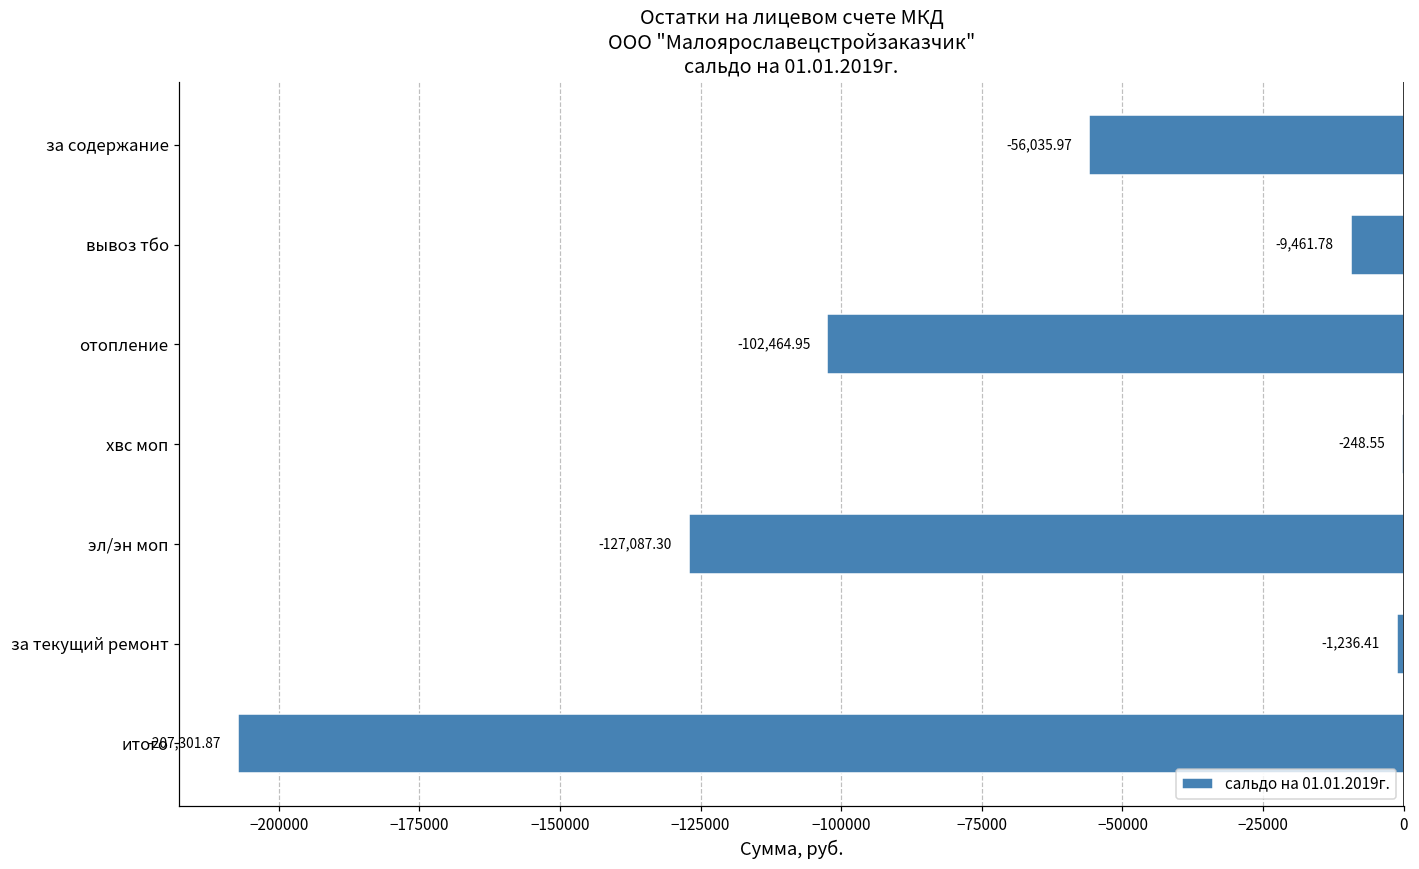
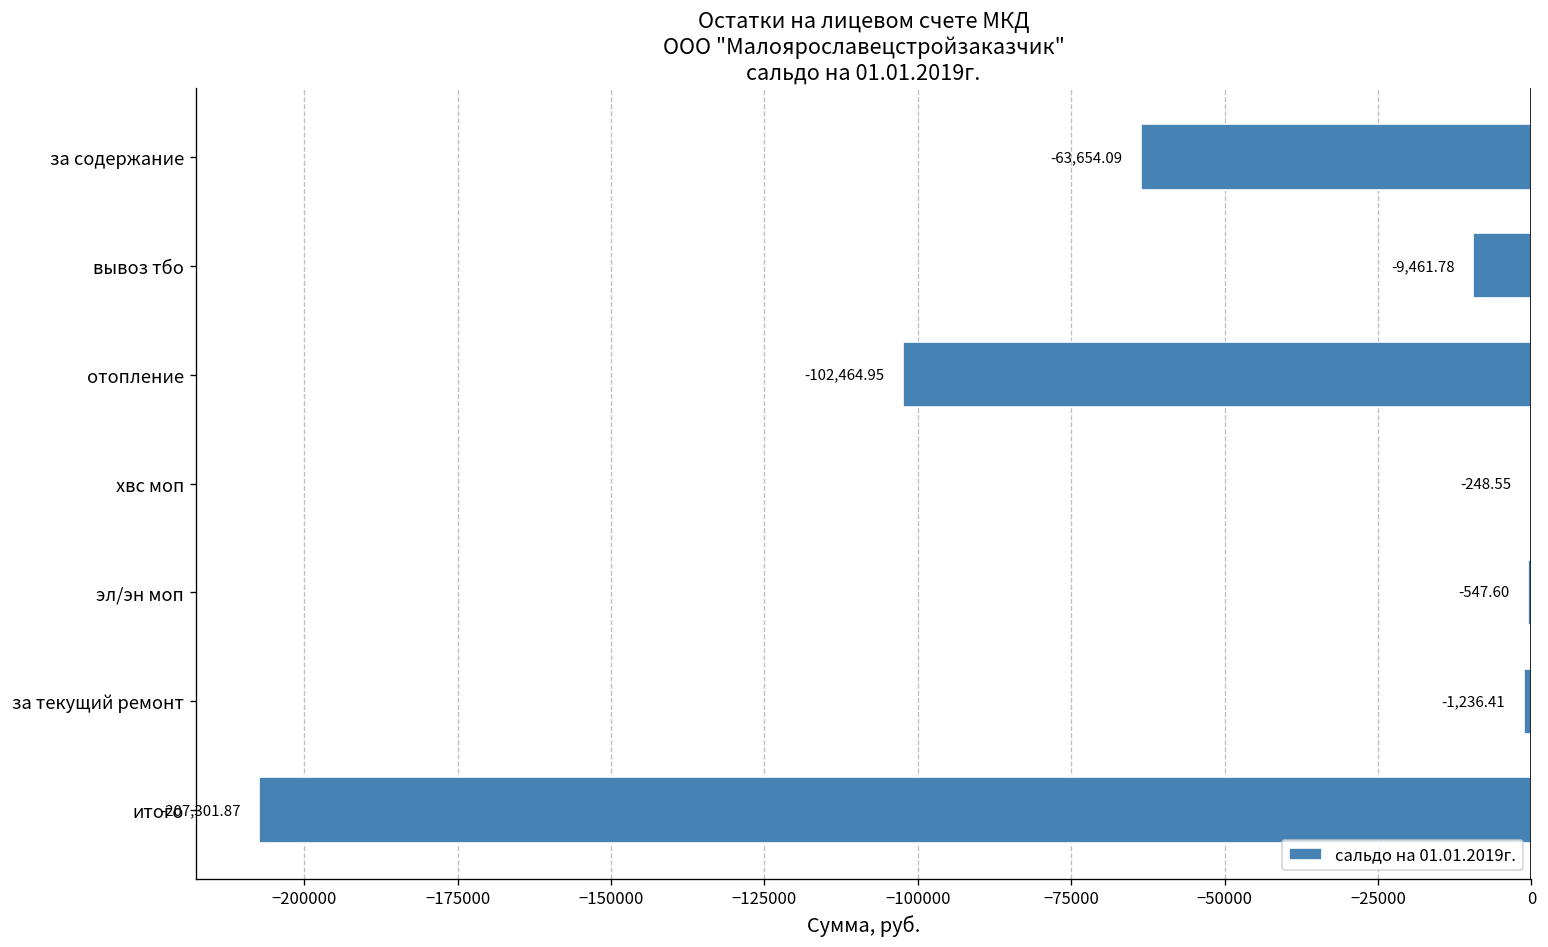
за содержание: -56,035.97 -> -63,654.09
эл/эн моп: -127,087.30 -> -547.60
